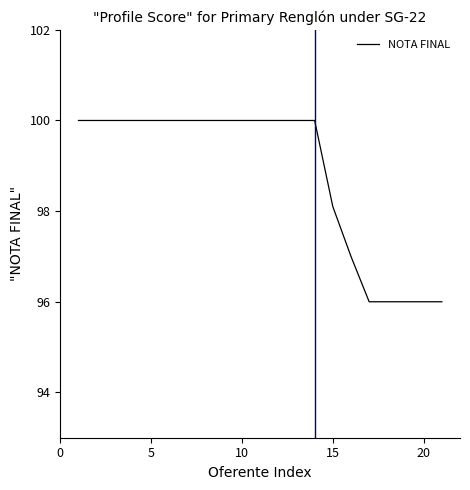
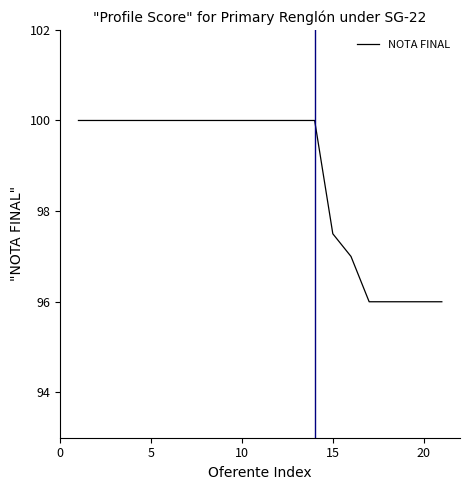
15: 98.1 -> 97.5
